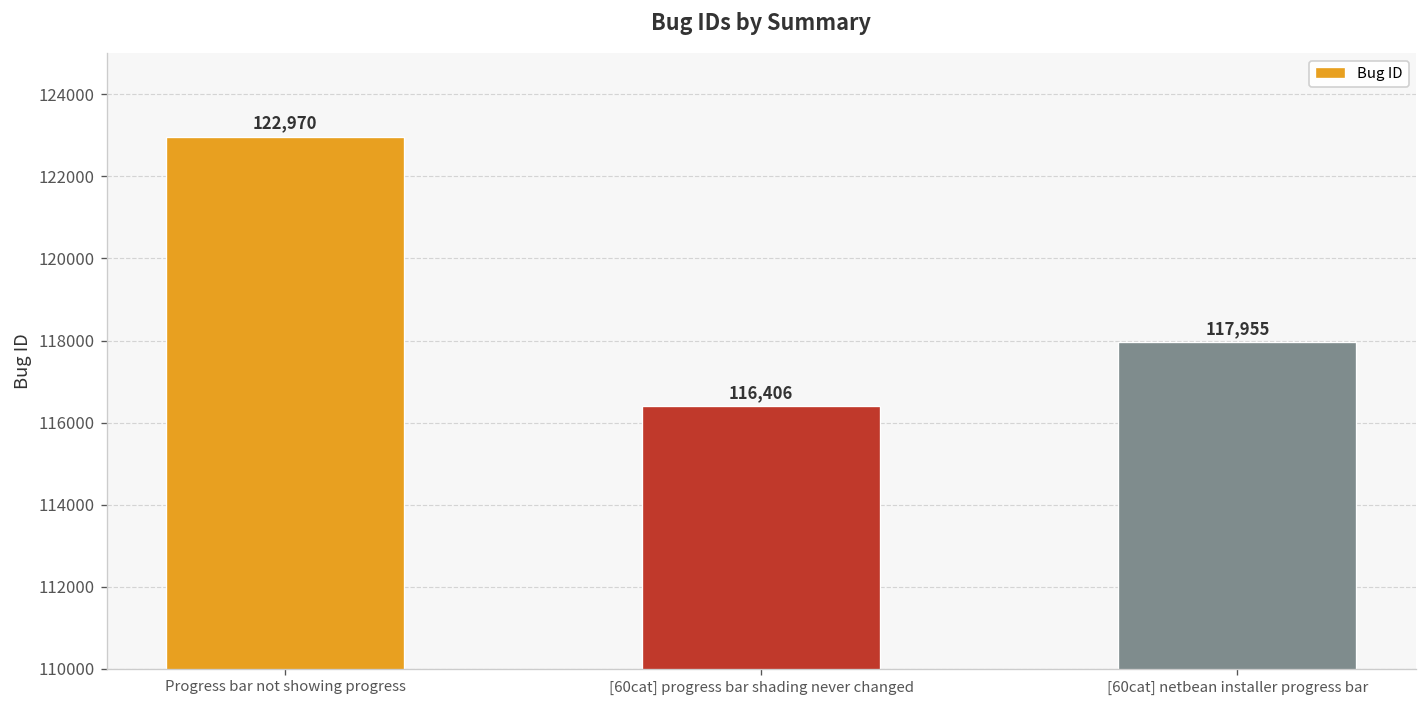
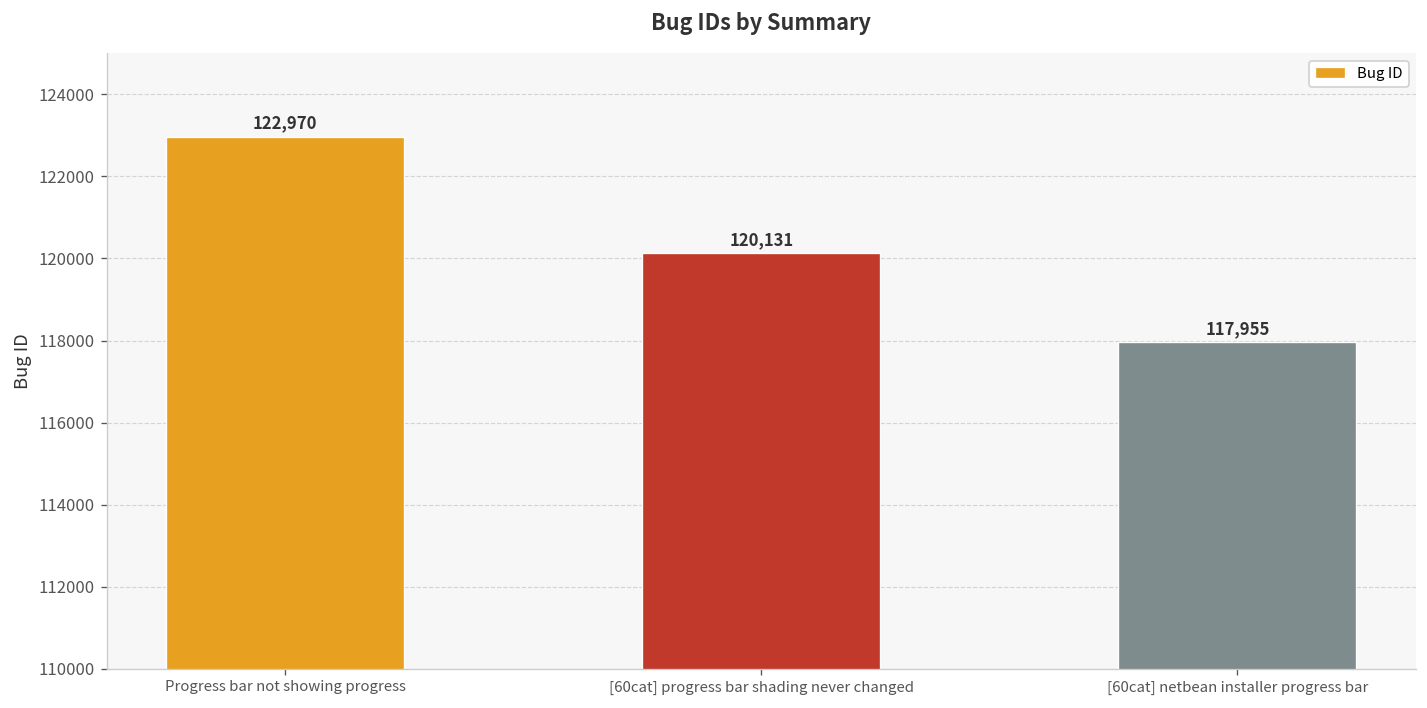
[60cat] progress bar shading never changed: 116,406 -> 120,131
